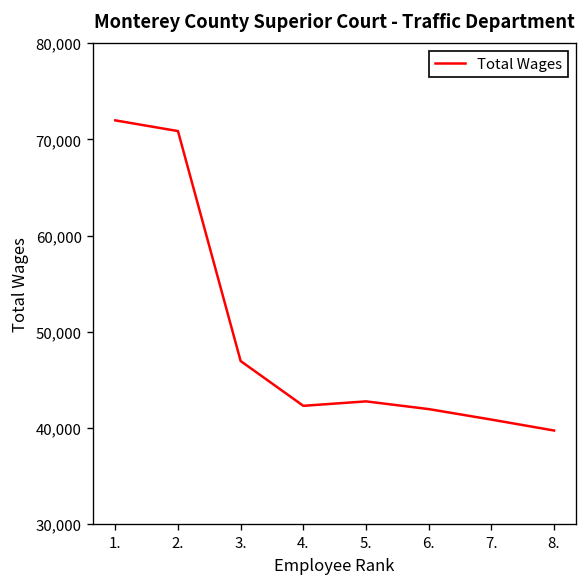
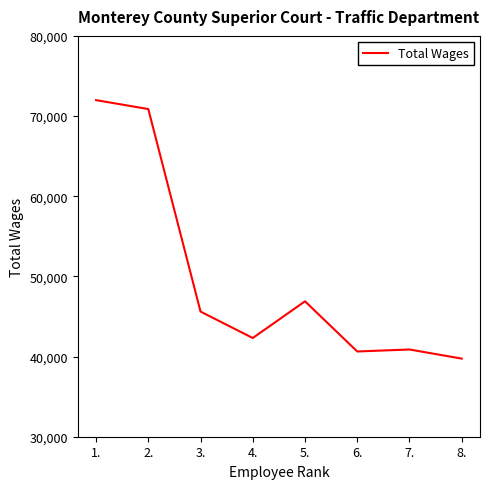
3.: 47,000 -> 46,000
5.: 43,000 -> 47,000
6.: 42,000 -> 41,000
